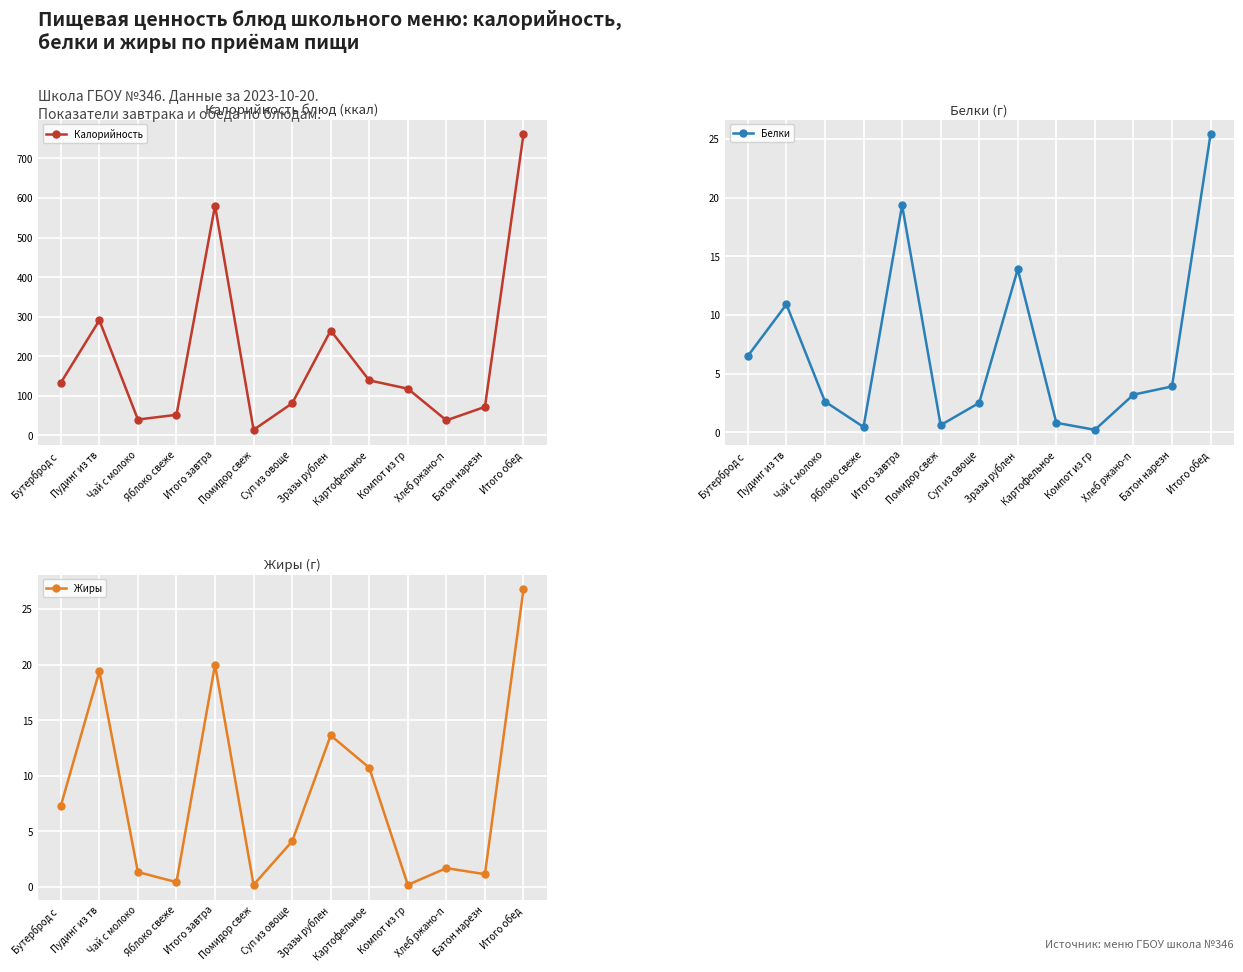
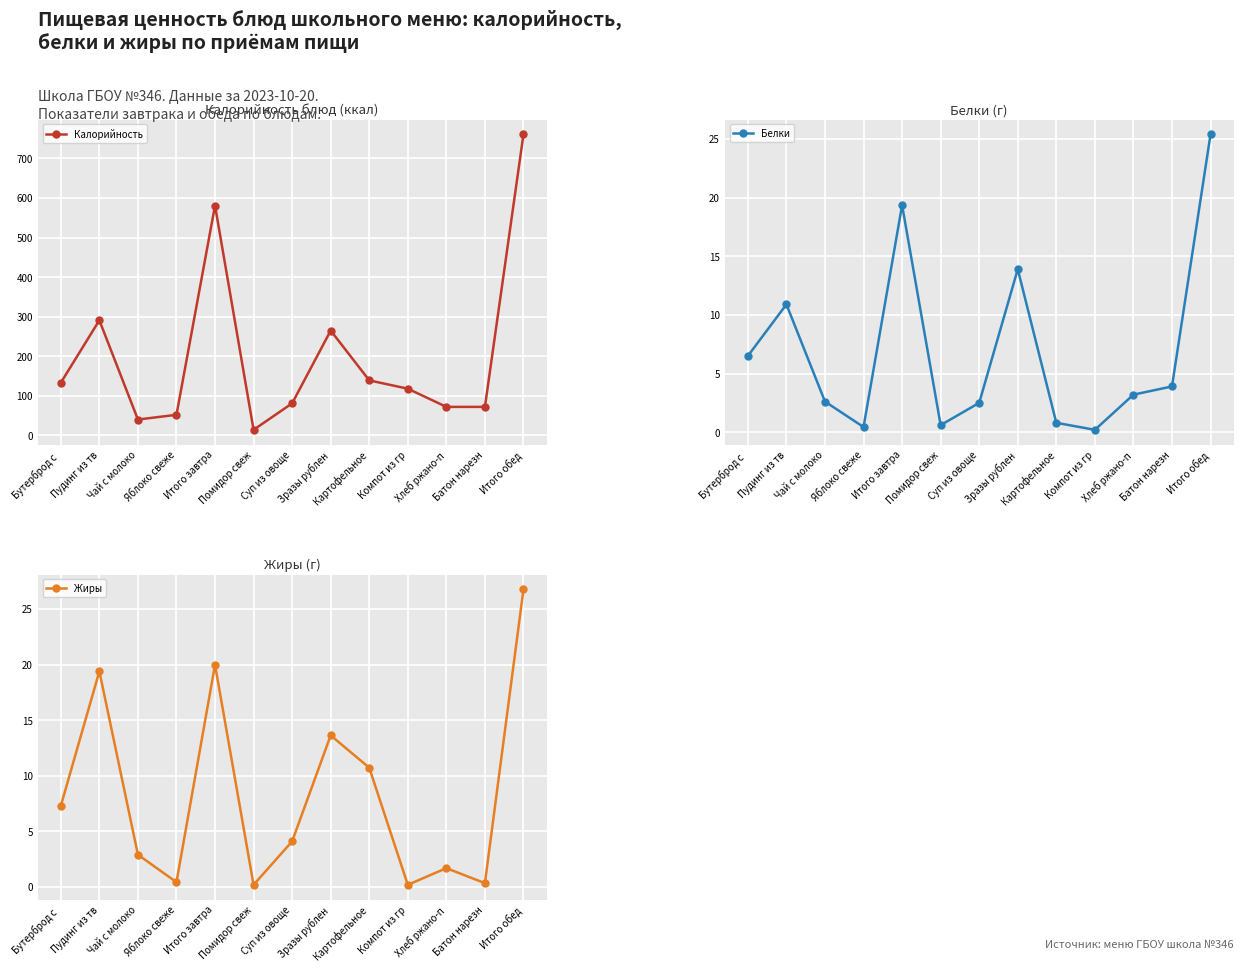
Калорийность блюд (ккал), Хлеб ржано-п: 40 -> 70
Жиры (г), Чай с молоко: 1.4 -> 2.9
Жиры (г), Батон нарезн: 1.2 -> 0.4
